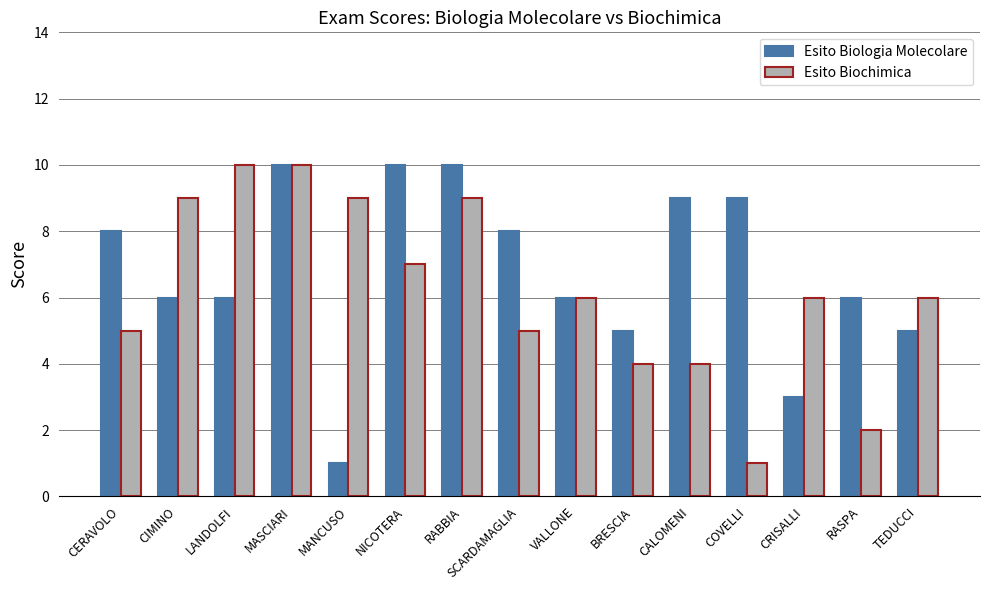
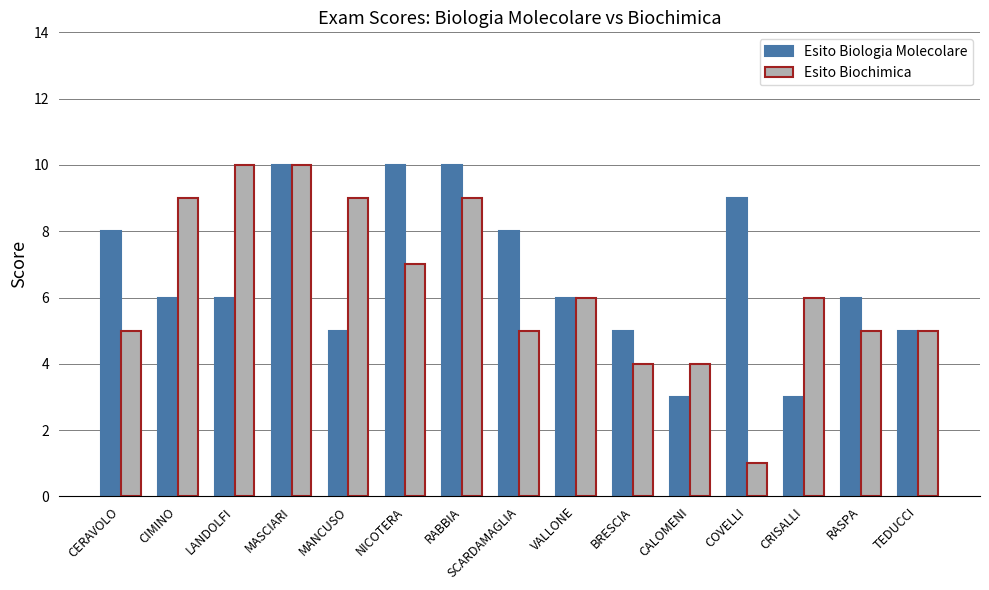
Esito Biologia Molecolare, MANCUSO: 1 -> 5
Esito Biologia Molecolare, CALOMENI: 9 -> 3
Esito Biochimica, RASPA: 2 -> 5
Esito Biochimica, TEDUCCI: 6 -> 5
